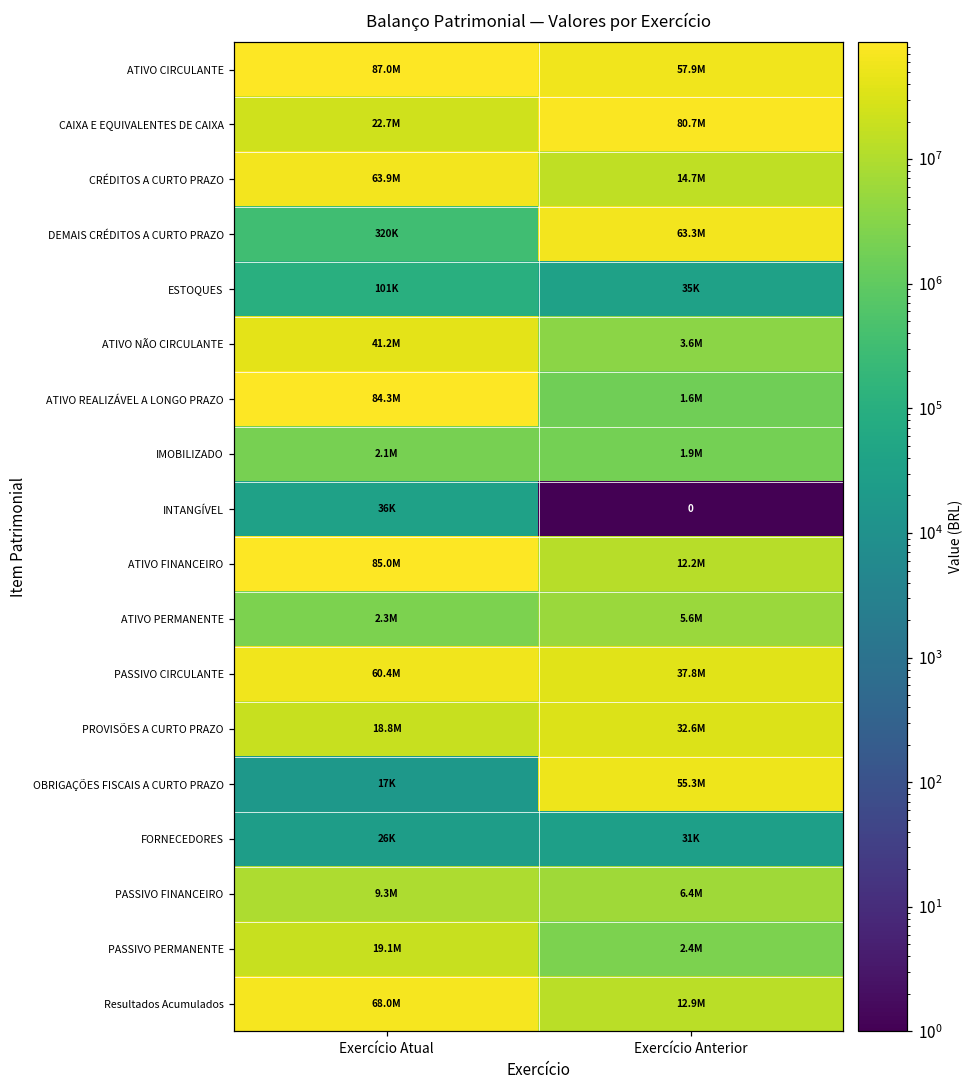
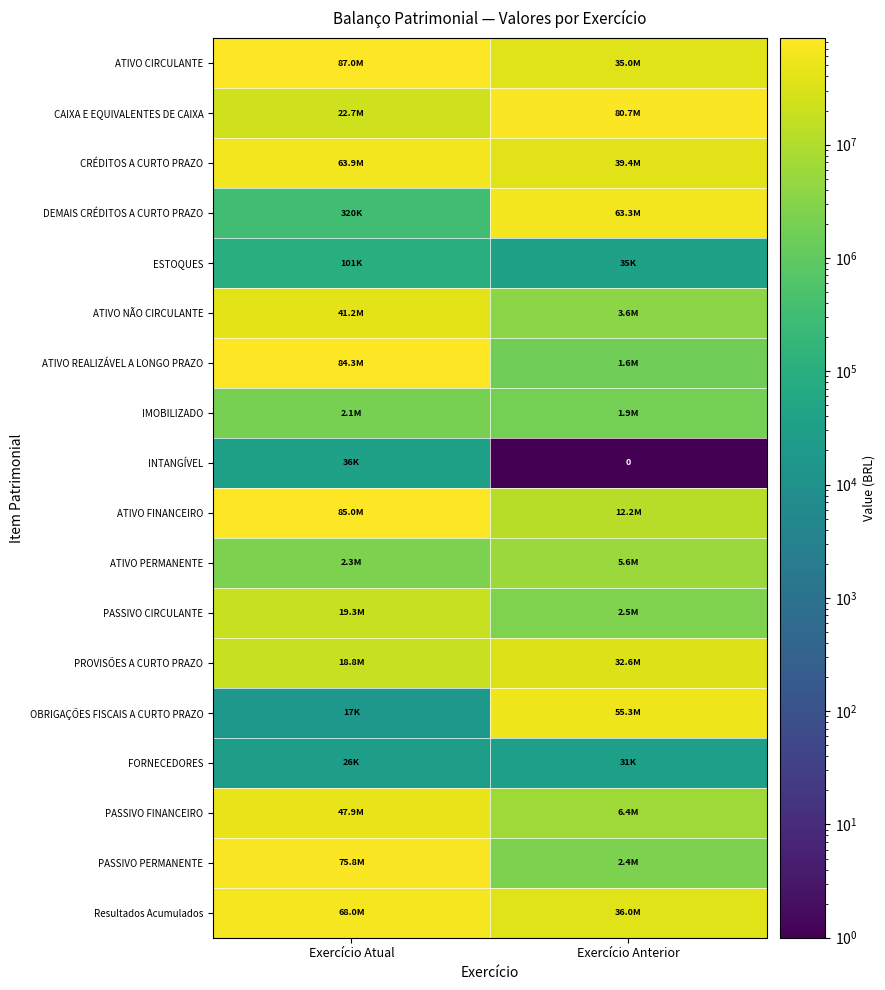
ATIVO CIRCULANTE, Exercício Anterior: 57.9M -> 35.0M
CRÉDITOS A CURTO PRAZO, Exercício Anterior: 14.7M -> 39.4M
PASSIVO CIRCULANTE, Exercício Atual: 60.4M -> 19.3M
PASSIVO CIRCULANTE, Exercício Anterior: 37.8M -> 2.5M
PASSIVO FINANCEIRO, Exercício Atual: 9.3M -> 47.9M
PASSIVO PERMANENTE, Exercício Atual: 19.1M -> 75.8M
Resultados Acumulados, Exercício Anterior: 12.9M -> 36.0M
